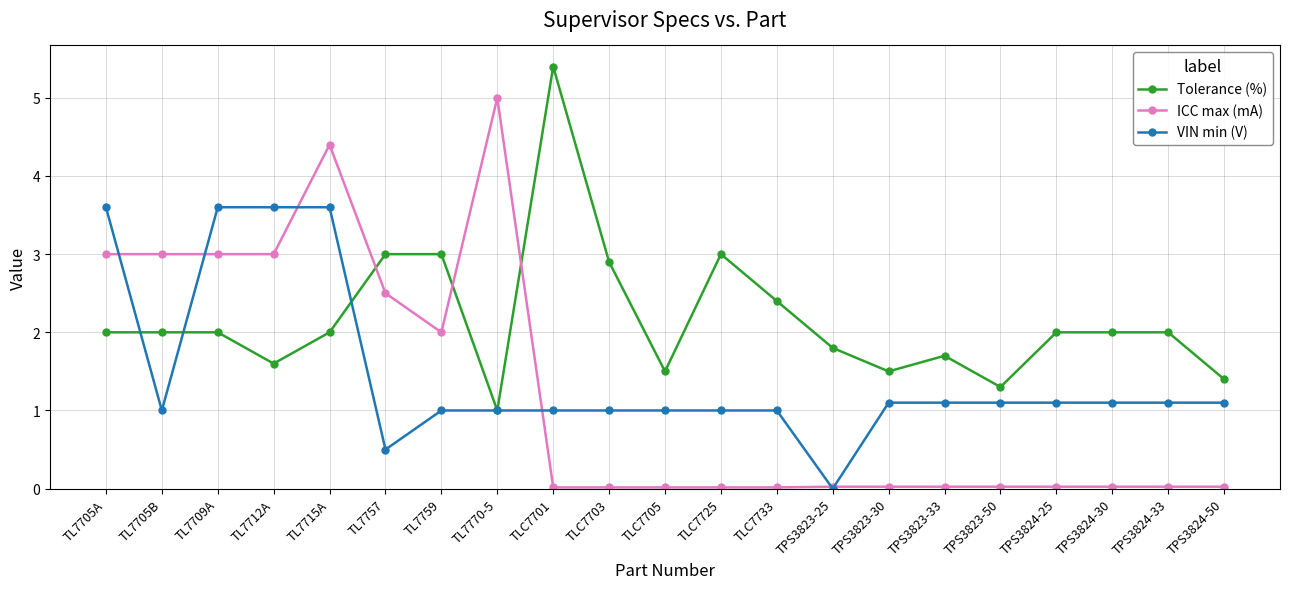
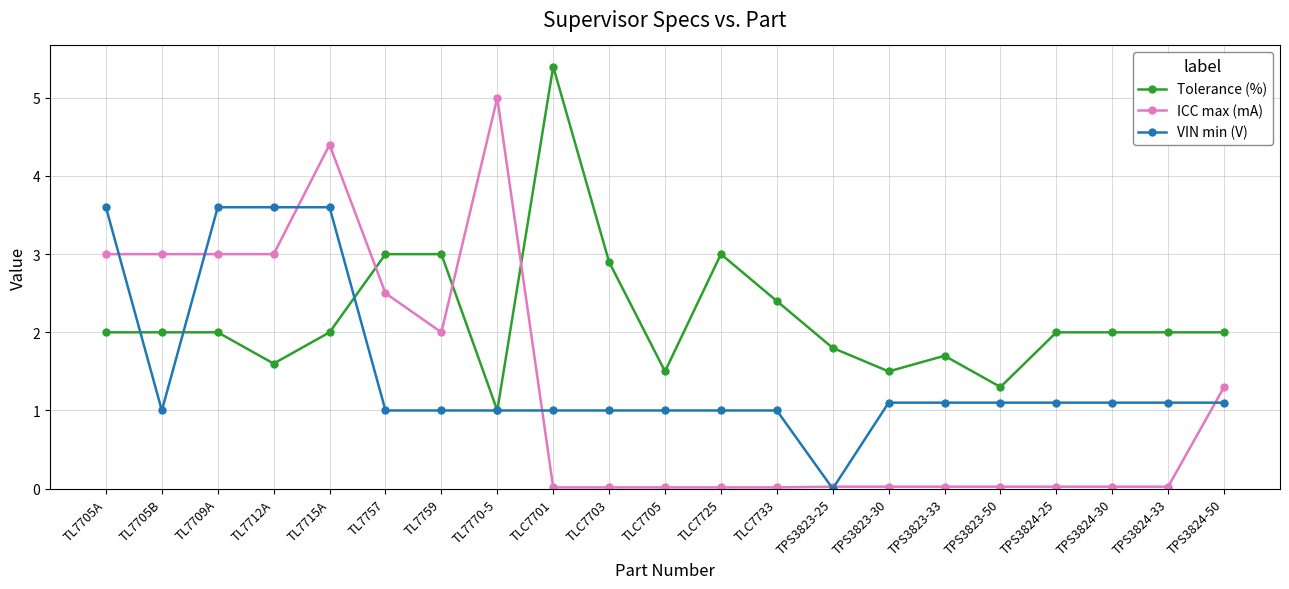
VIN min (V), TL7757: 0.5 -> 1.0
Tolerance (%), TPS3824-50: 1.4 -> 2.0
ICC max (mA), TPS3824-50: 0.0 -> 1.3
